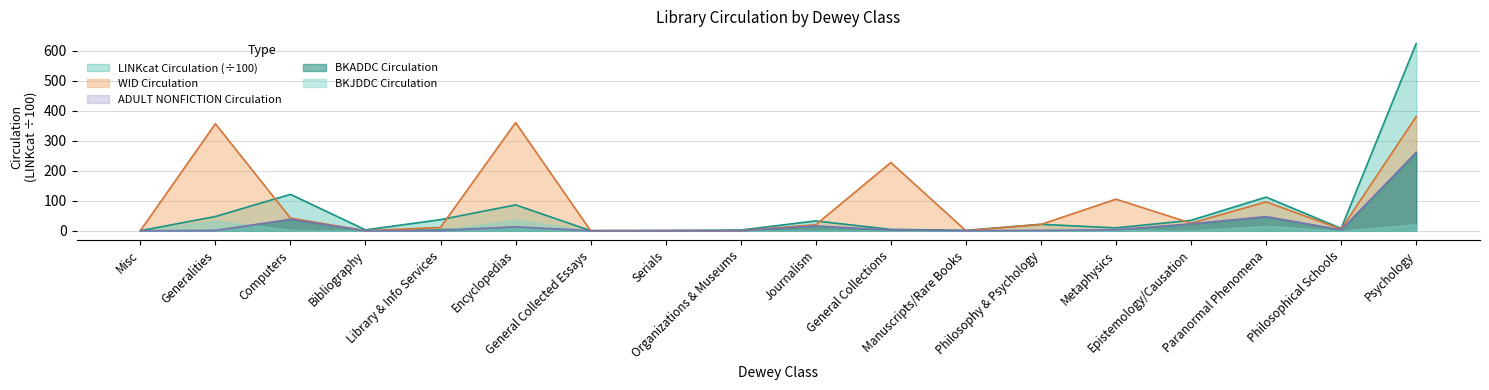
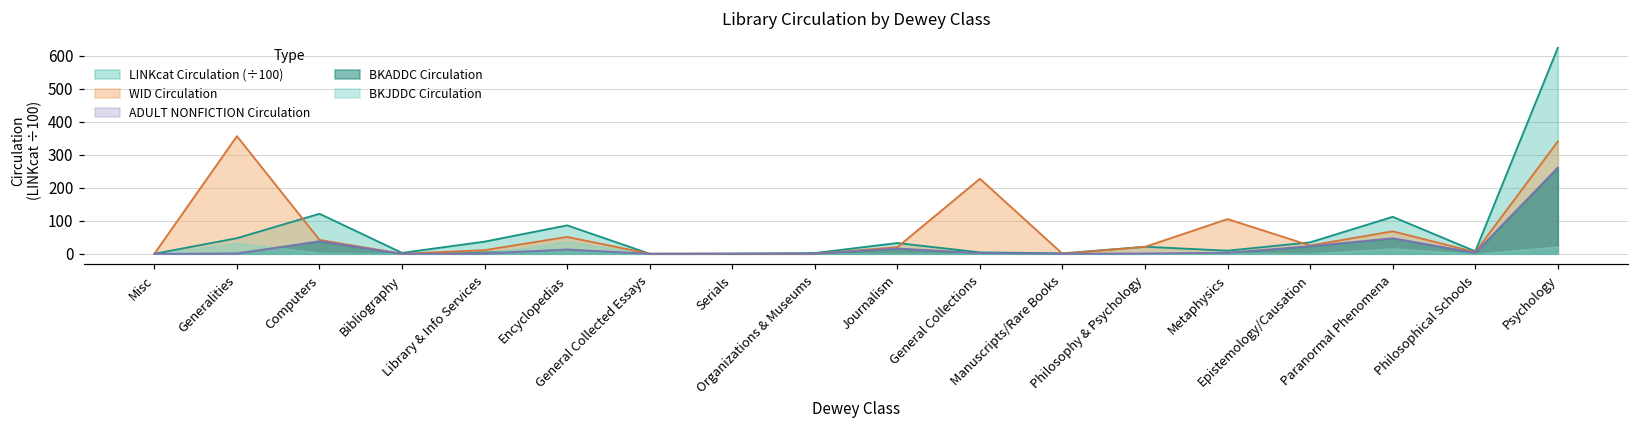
WID Circulation, Encyclopedias: 360 -> 50
WID Circulation, Paranormal Phenomena: 100 -> 70
WID Circulation, Psychology: 380 -> 340
